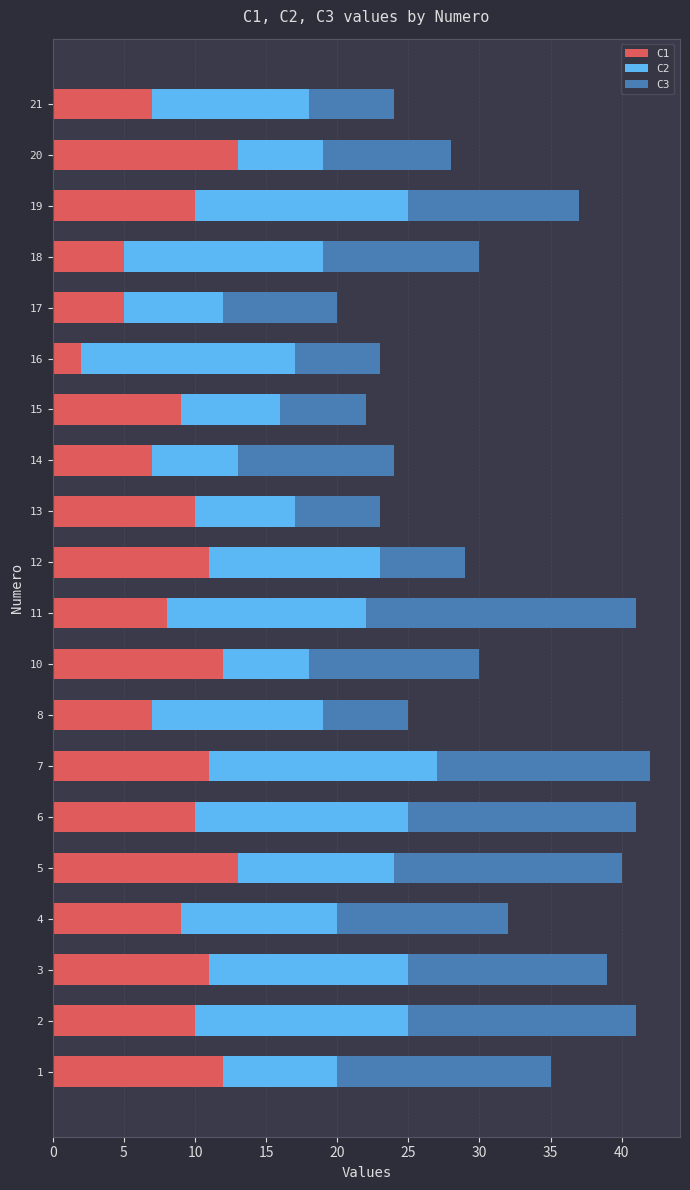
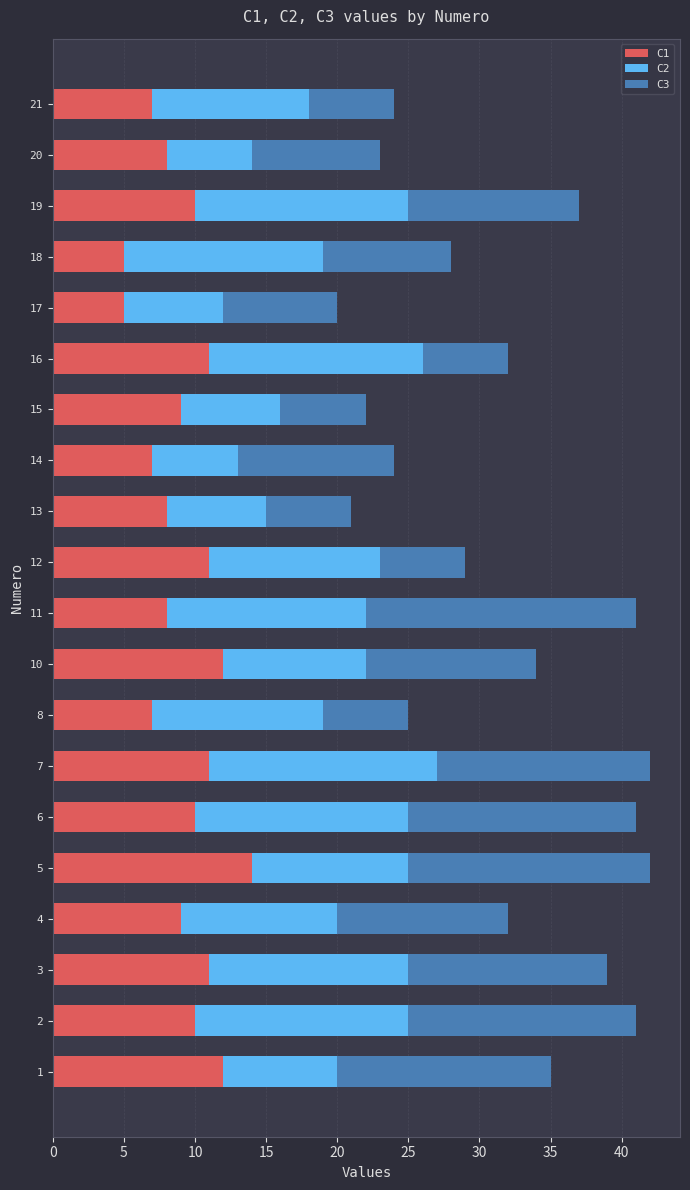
C1, 20: 13 -> 8
C3, 18: 11 -> 9
C1, 16: 2 -> 11
C1, 13: 10 -> 8
C2, 10: 6 -> 10
C1, 5: 13 -> 14
C3, 5: 16 -> 17
